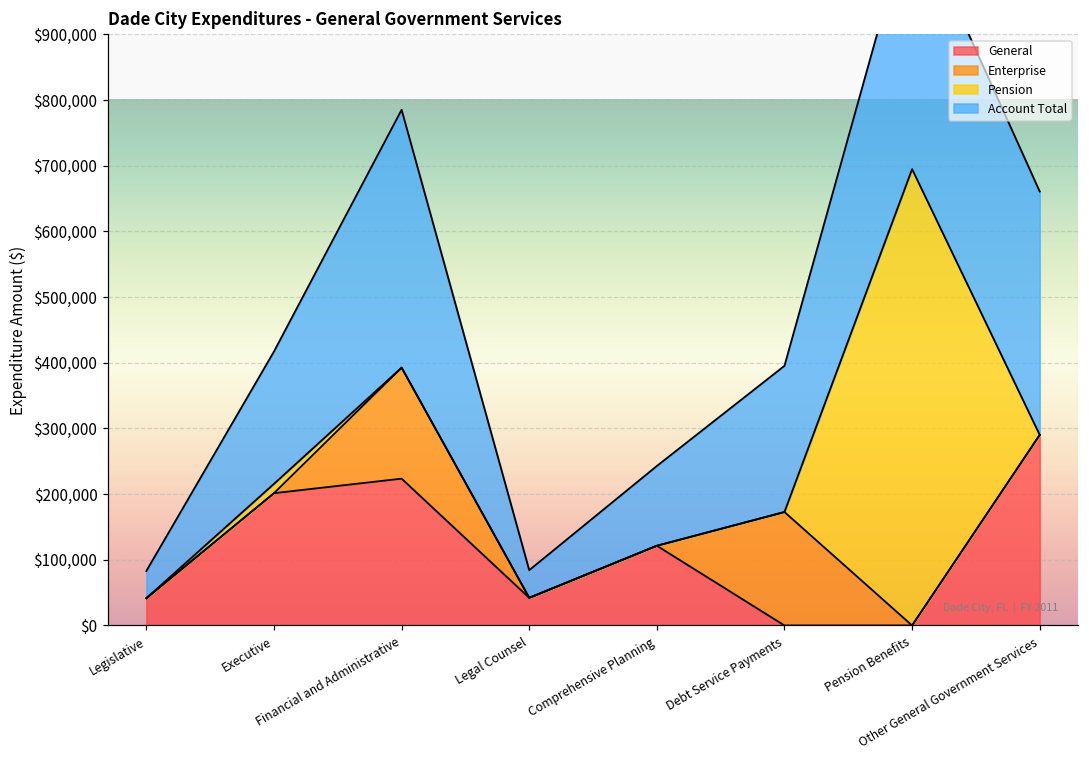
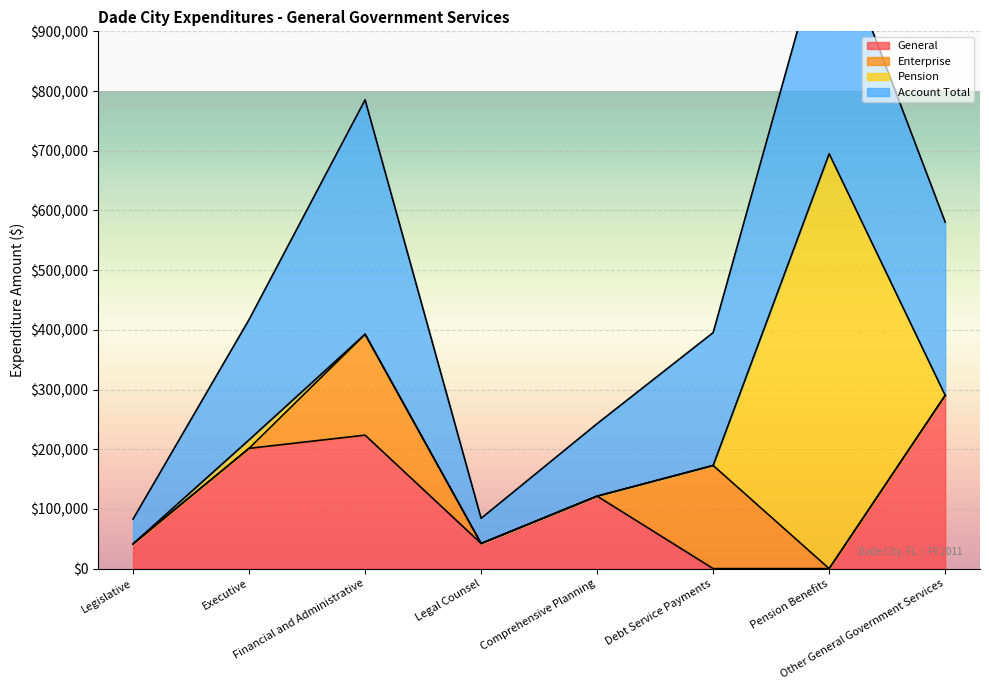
Account Total, Other General Government Services: $370,000 -> $290,000
